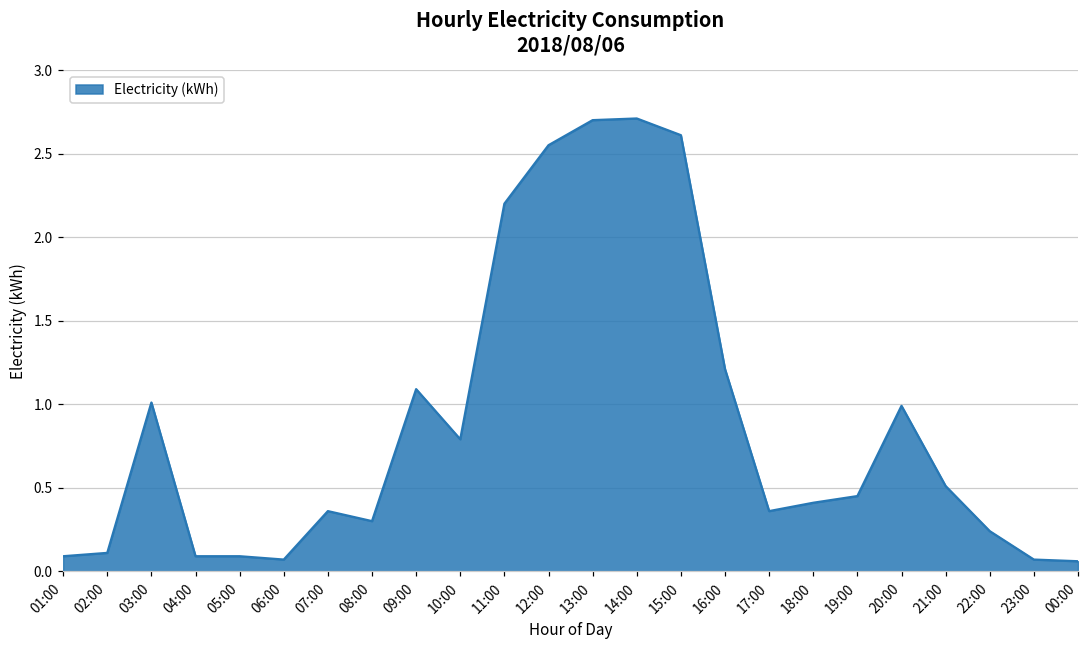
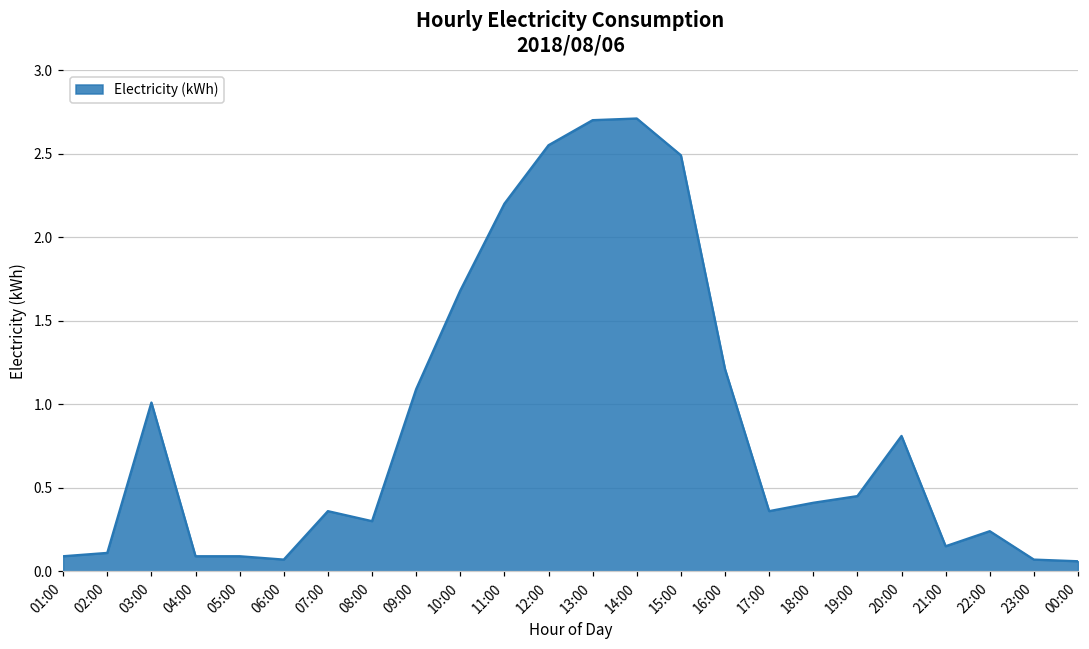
10:00: 0.79 -> 1.68
15:00: 2.61 -> 2.49
20:00: 0.99 -> 0.81
21:00: 0.51 -> 0.15
